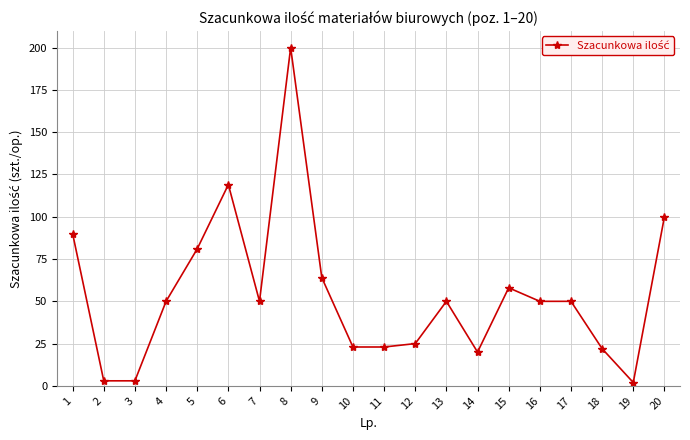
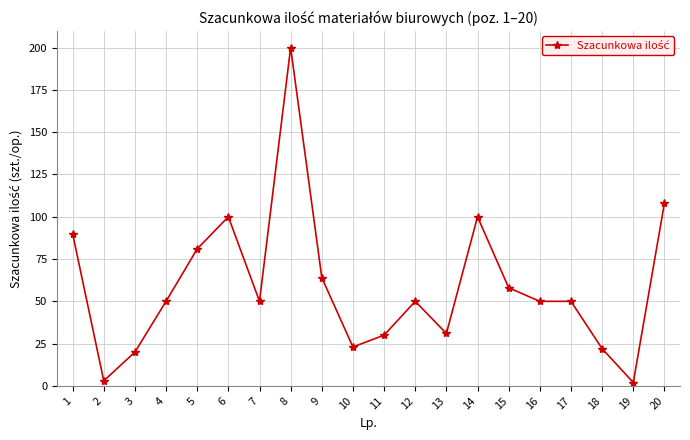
3: 3 -> 20
6: 119 -> 100
11: 23 -> 30
12: 25 -> 50
13: 50 -> 31
14: 20 -> 100
20: 100 -> 108
